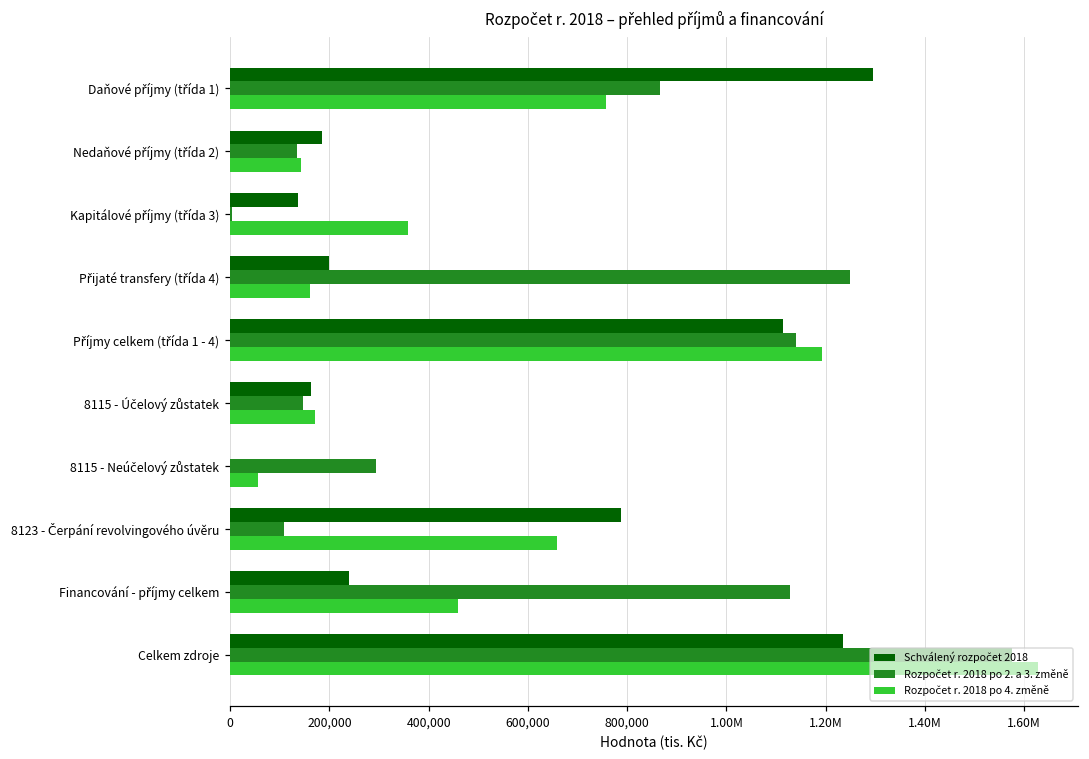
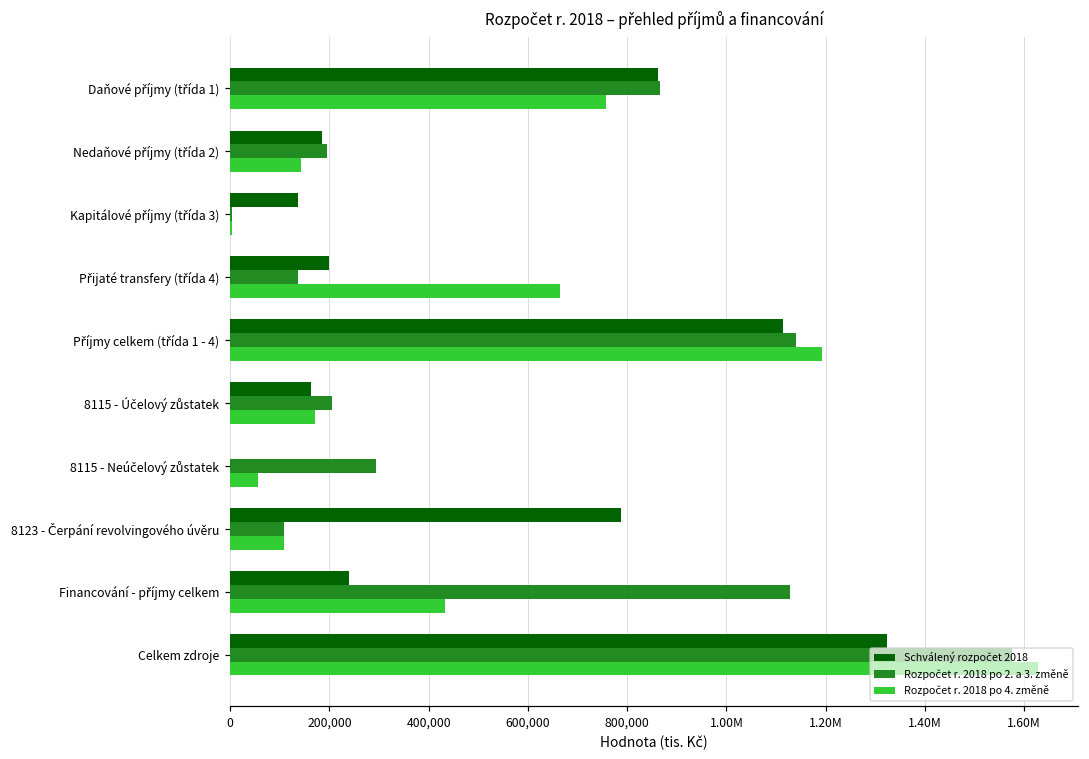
Schválený rozpočet 2018, Daňové příjmy (třída 1): 1,300,000 -> 860,000
Rozpočet r. 2018 po 2. a 3. změně, Nedaňové příjmy (třída 2): 130,000 -> 190,000
Rozpočet r. 2018 po 4. změně, Kapitálové příjmy (třída 3): 360,000 -> 0
Rozpočet r. 2018 po 2. a 3. změně, Přijaté transfery (třída 4): 1,250,000 -> 140,000
Rozpočet r. 2018 po 4. změně, Přijaté transfery (třída 4): 160,000 -> 670,000
Rozpočet r. 2018 po 2. a 3. změně, 8115 - Účelový zůstatek: 150,000 -> 200,000
Rozpočet r. 2018 po 4. změně, 8123 - Čerpání revolvingového úvěru: 660,000 -> 110,000
Rozpočet r. 2018 po 4. změně, Financování - příjmy celkem: 460,000 -> 430,000
Schválený rozpočet 2018, Celkem zdroje: 1,240,000 -> 1,320,000
